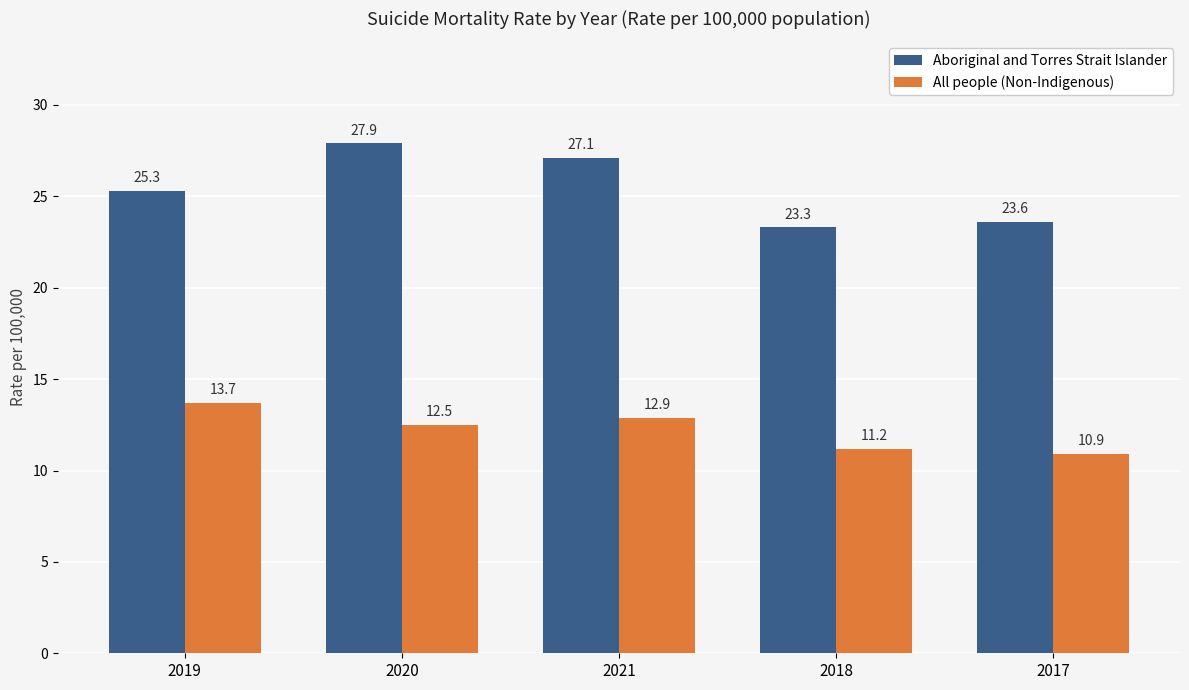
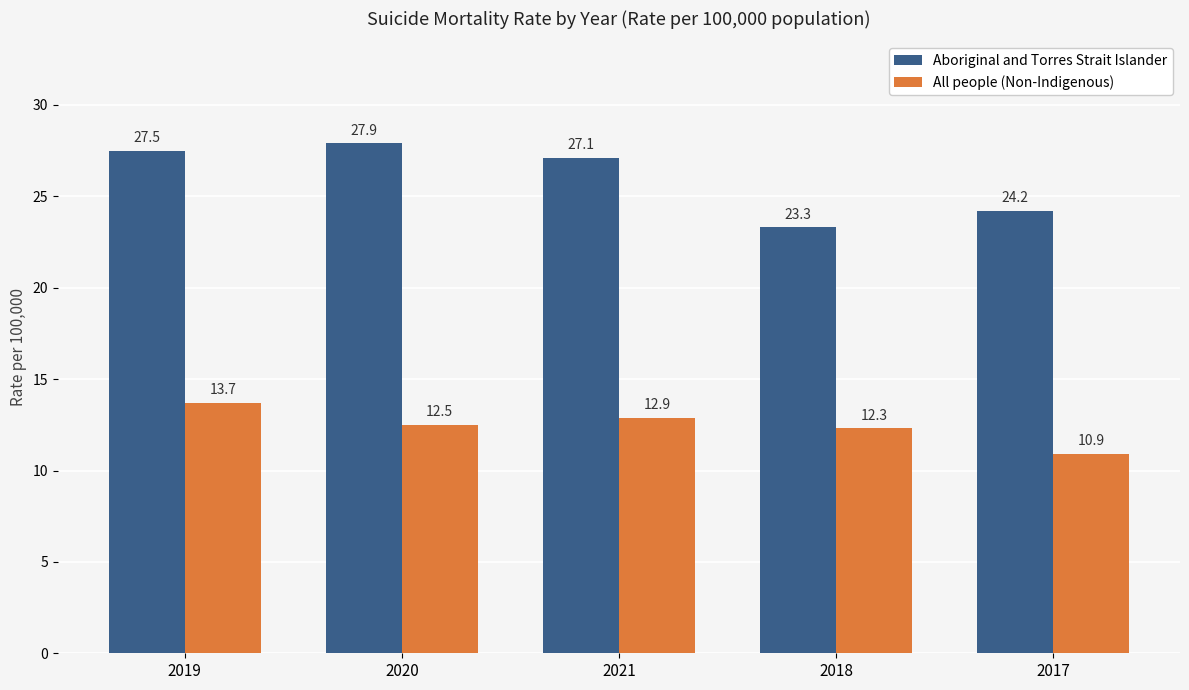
Aboriginal and Torres Strait Islander, 2019: 25.3 -> 27.5
All people (Non-Indigenous), 2018: 11.2 -> 12.3
Aboriginal and Torres Strait Islander, 2017: 23.6 -> 24.2
